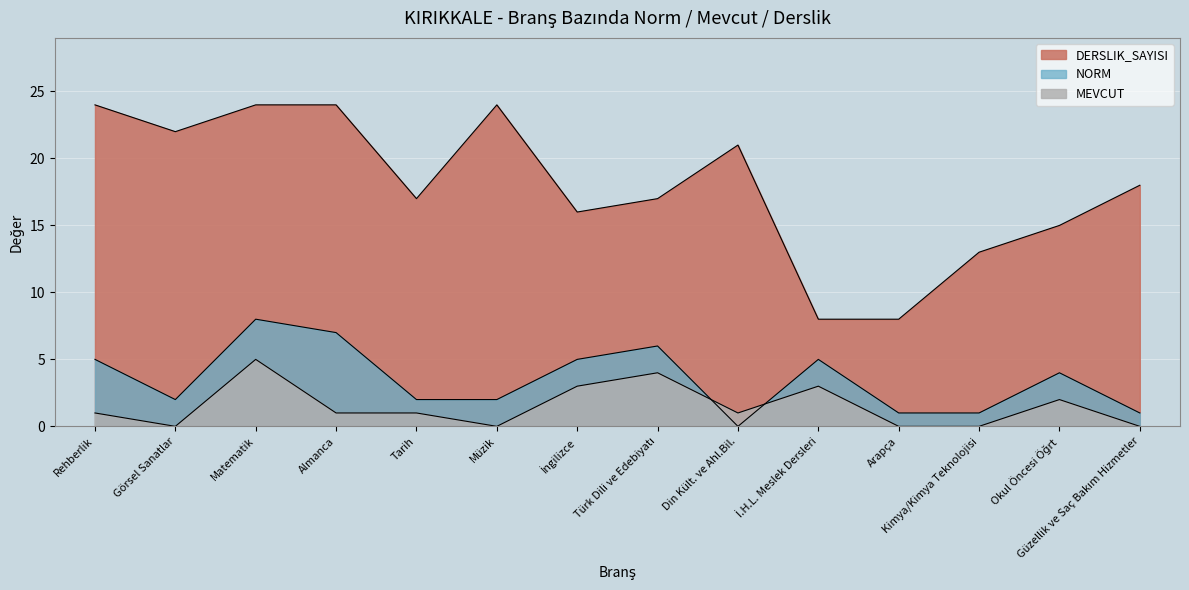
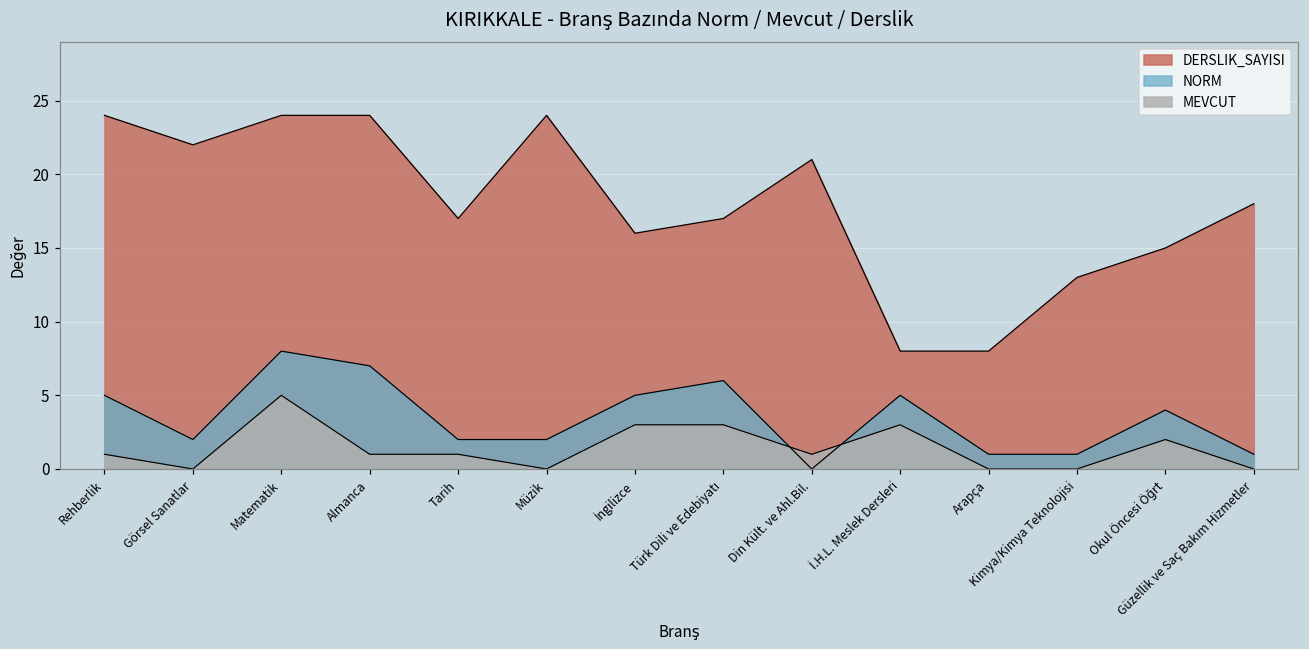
MEVCUT, Türk Dili ve Edebiyatı: 4 -> 3
